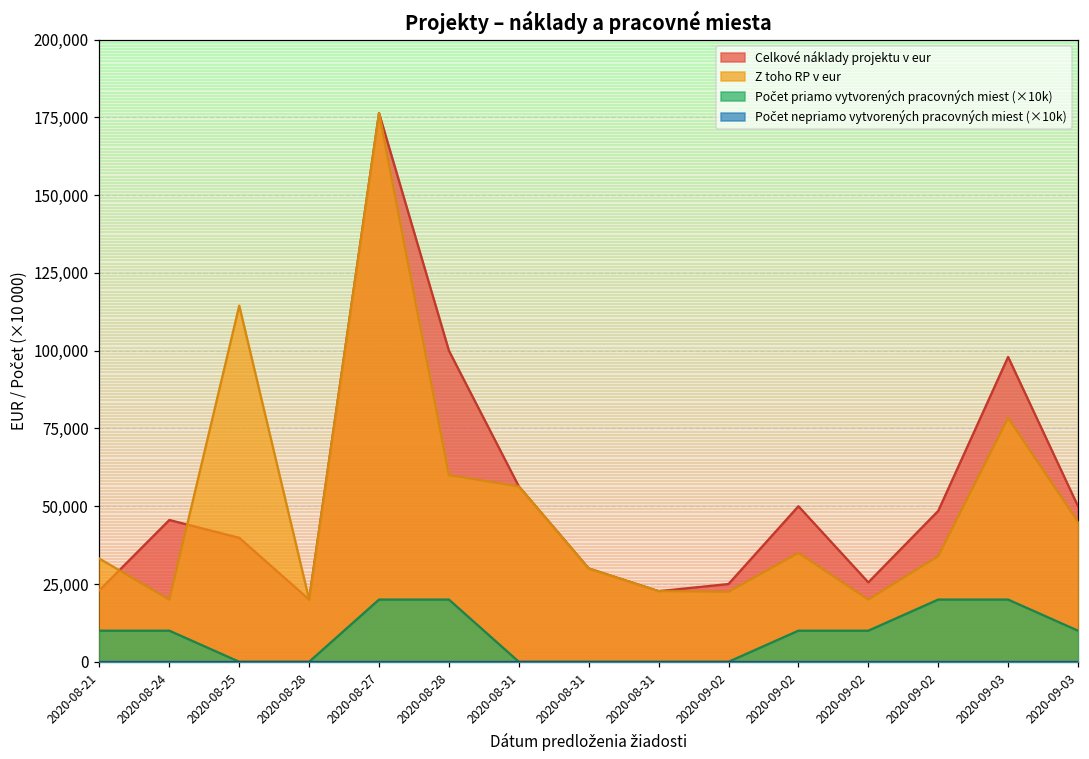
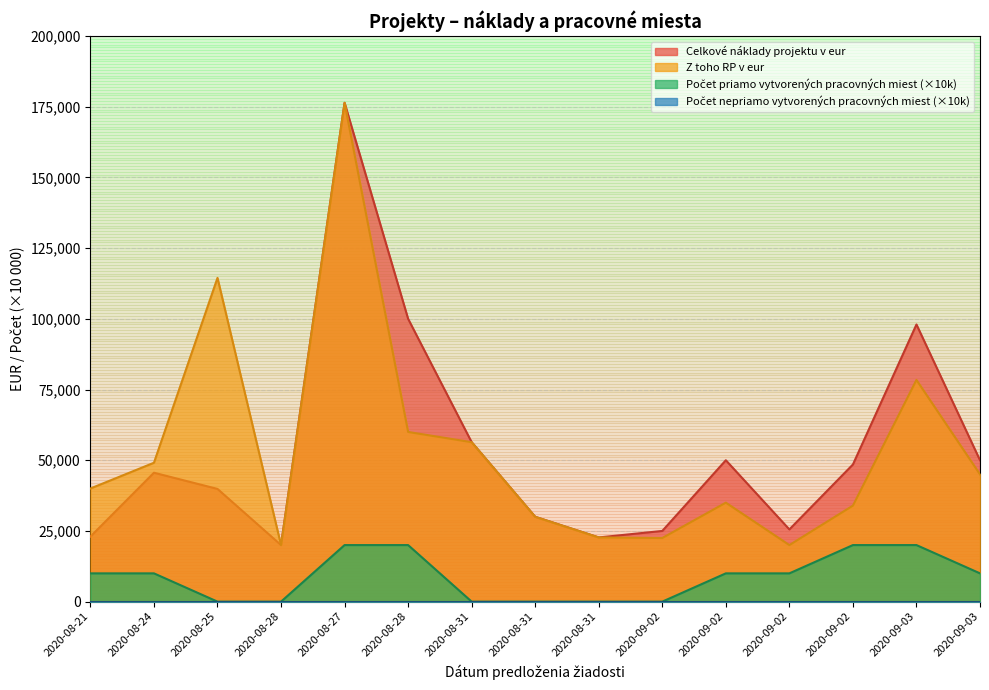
Z toho RP v eur, 2020-08-21: 33,000 -> 40,000
Z toho RP v eur, 2020-08-24: 20,000 -> 49,000
